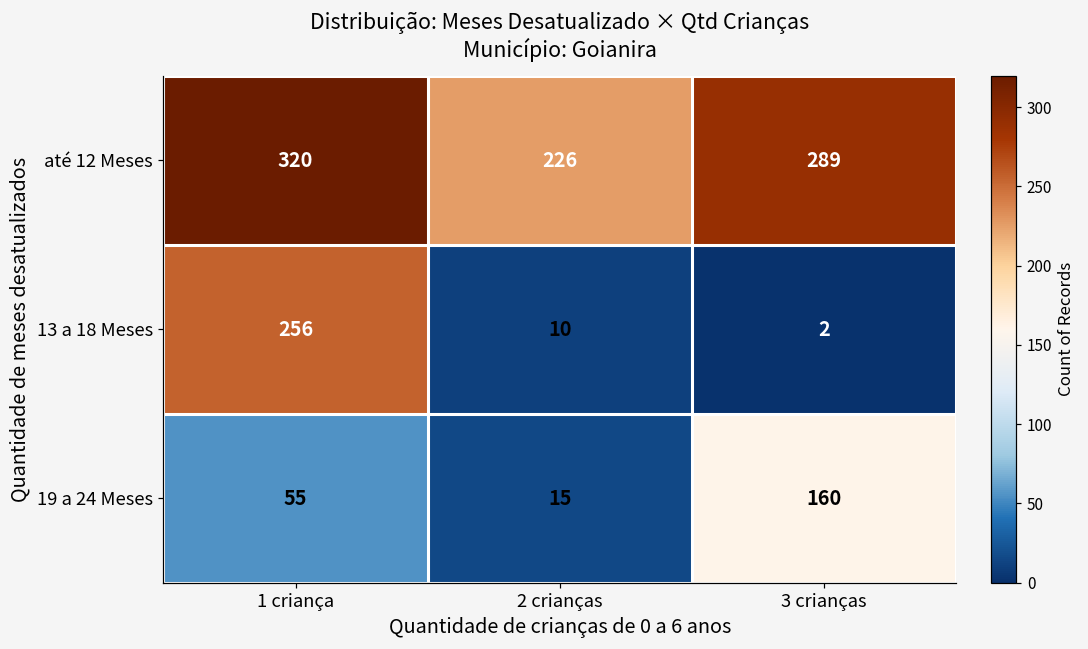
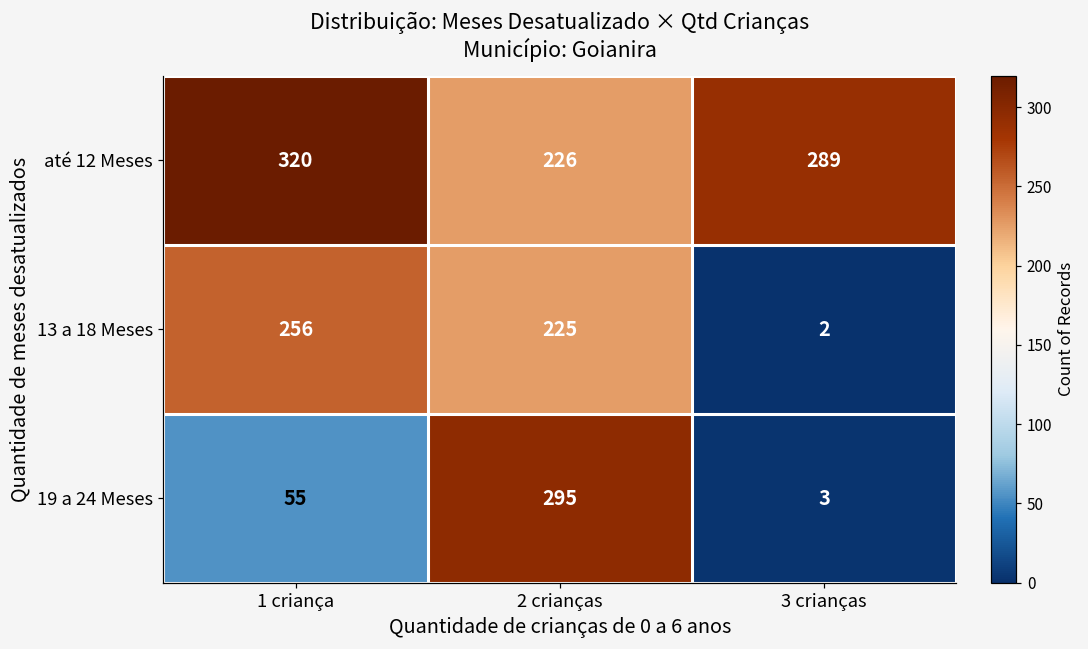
13 a 18 Meses, 2 crianças: 10 -> 225
19 a 24 Meses, 2 crianças: 15 -> 295
19 a 24 Meses, 3 crianças: 160 -> 3
